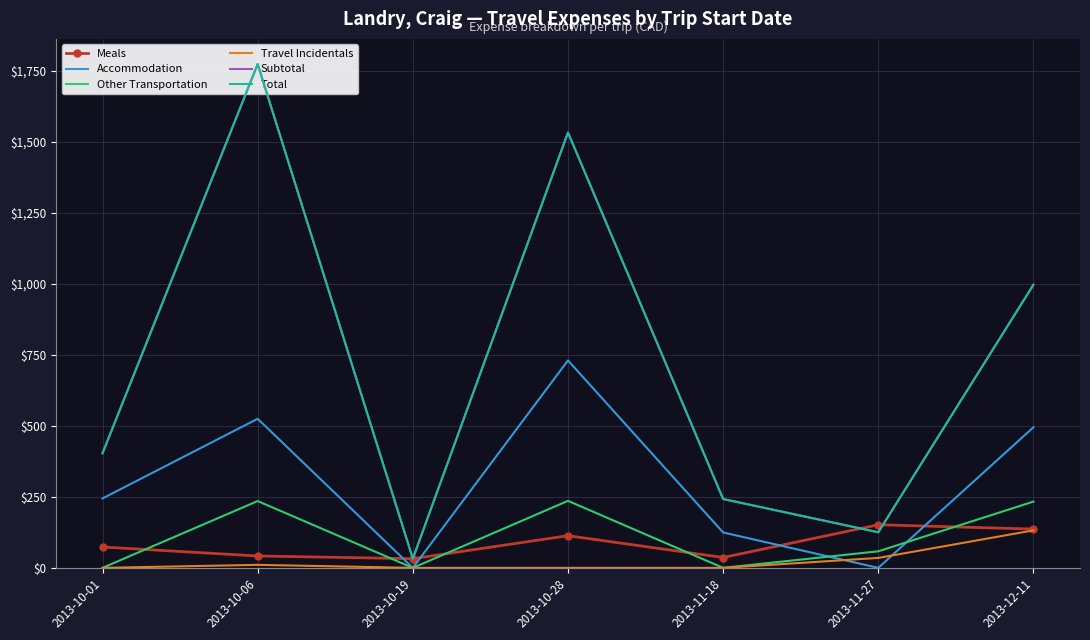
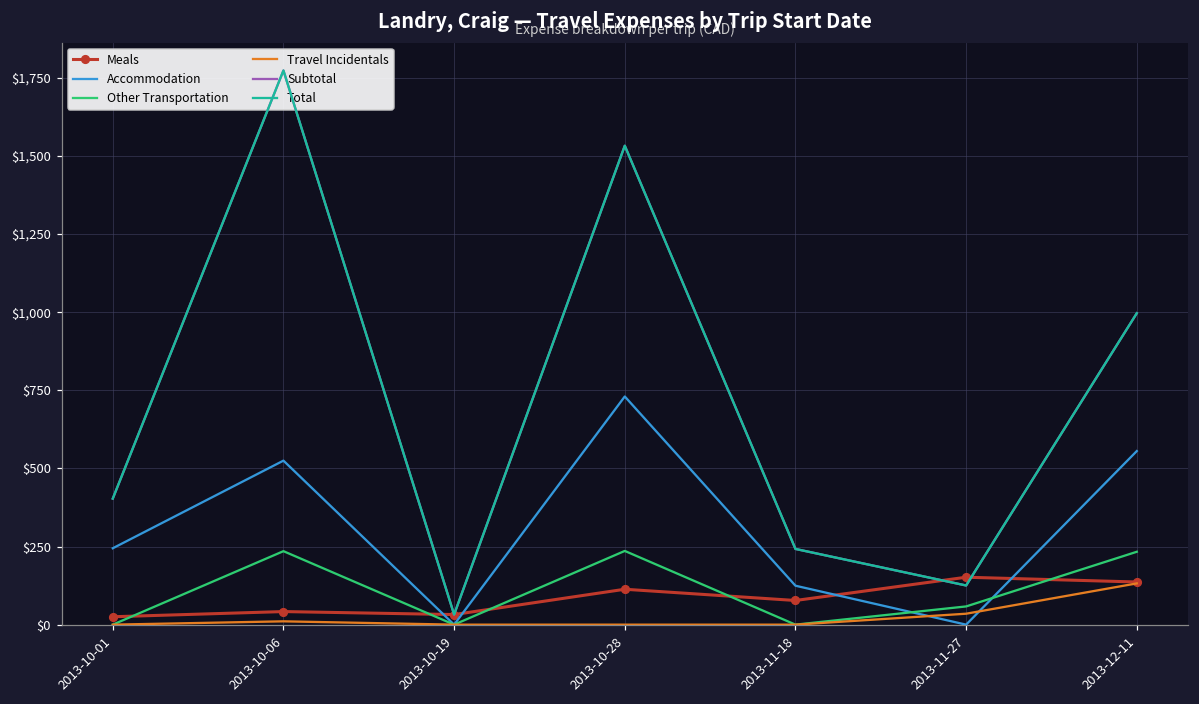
Meals, 2013-10-01: $70 -> $30
Meals, 2013-11-18: $40 -> $80
Accommodation, 2013-12-11: $490 -> $560
